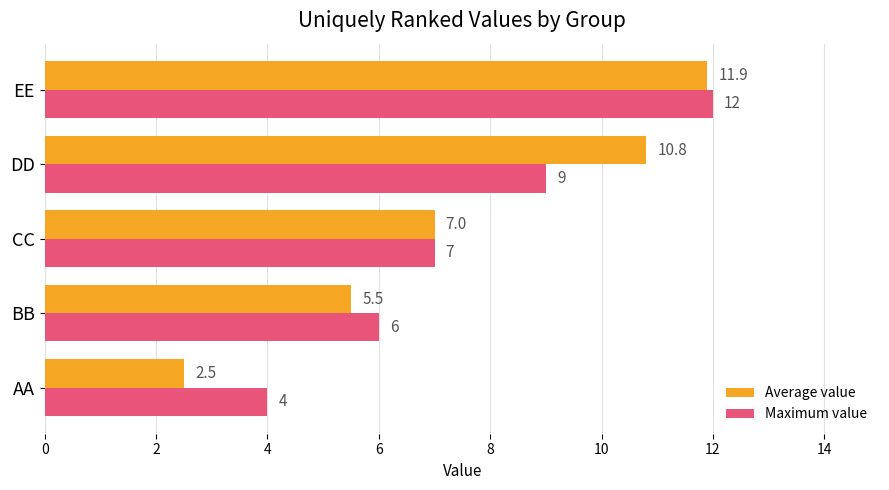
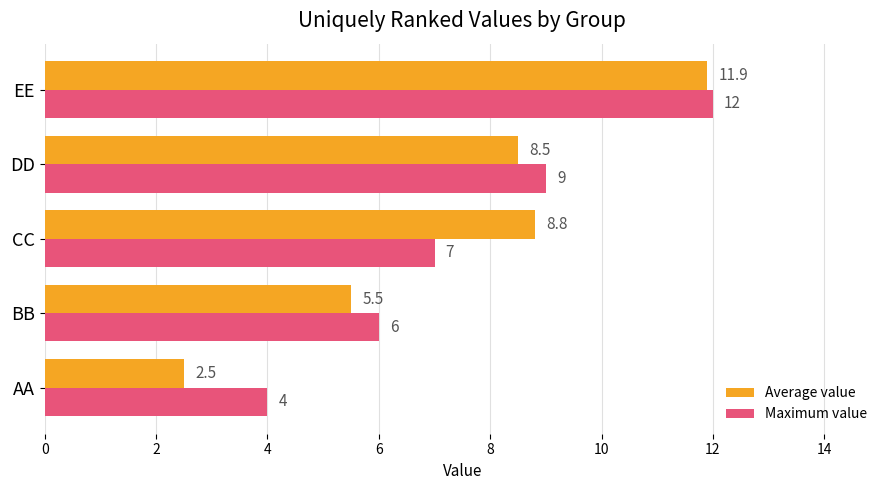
Average value, DD: 10.8 -> 8.5
Average value, CC: 7.0 -> 8.8
